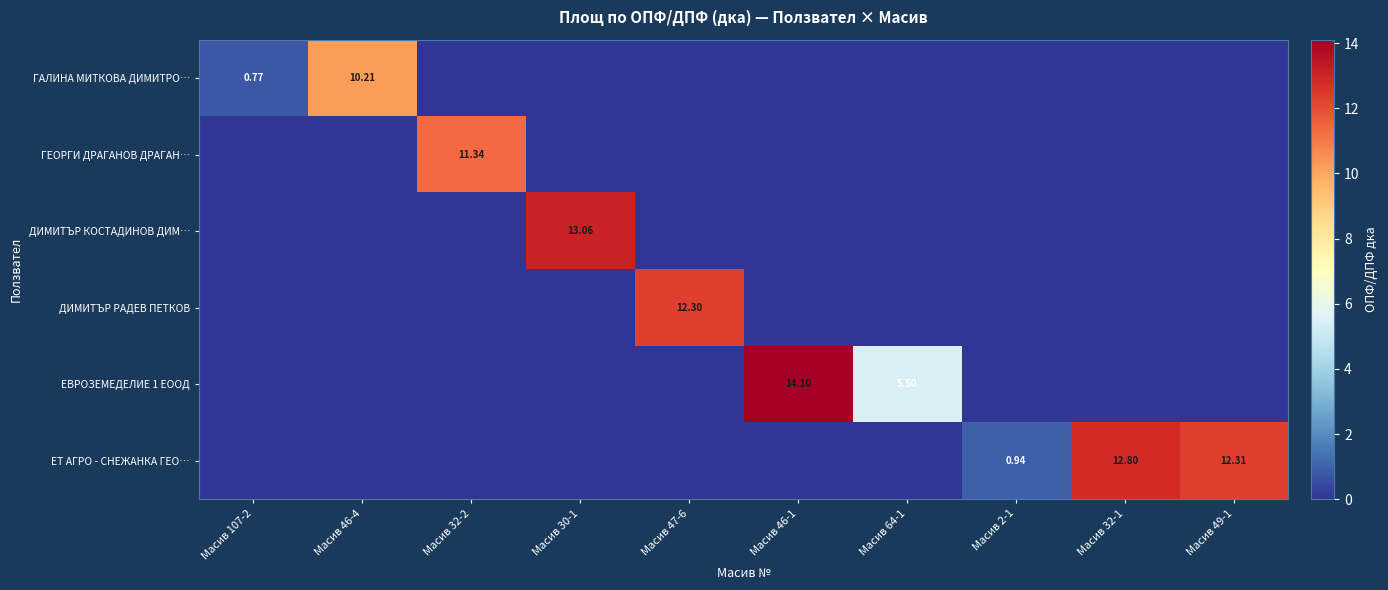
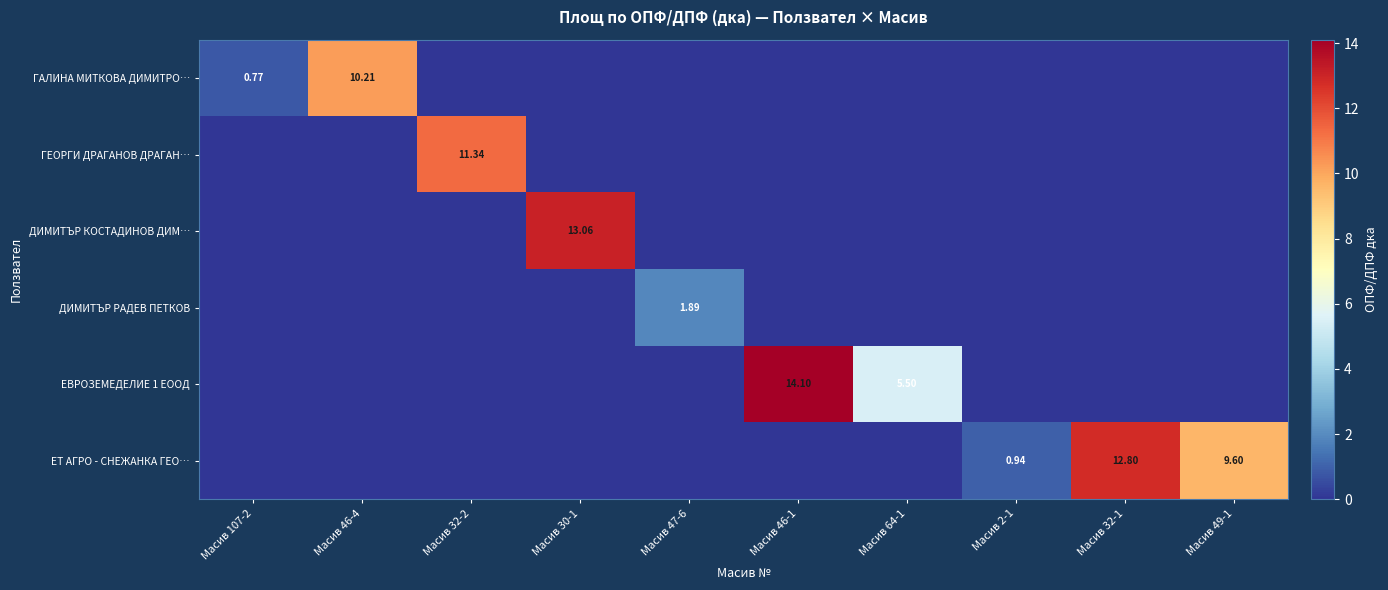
ДИМИТЪР РАДЕВ ПЕТКОВ, Масив 47-6: 12.30 -> 1.89
ЕТ АГРО - СНЕЖАНКА ГЕО…, Масив 49-1: 12.31 -> 9.60
